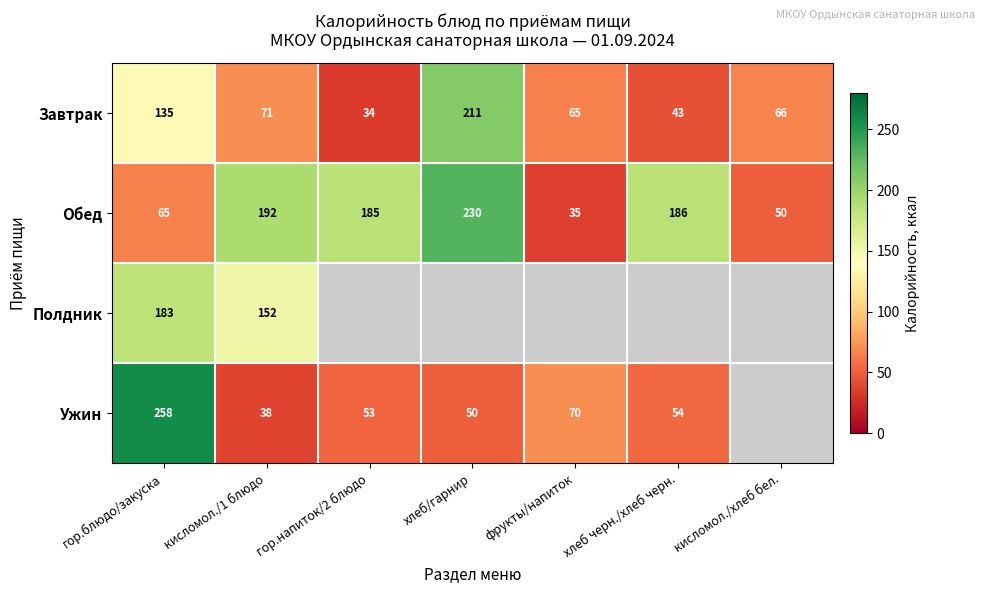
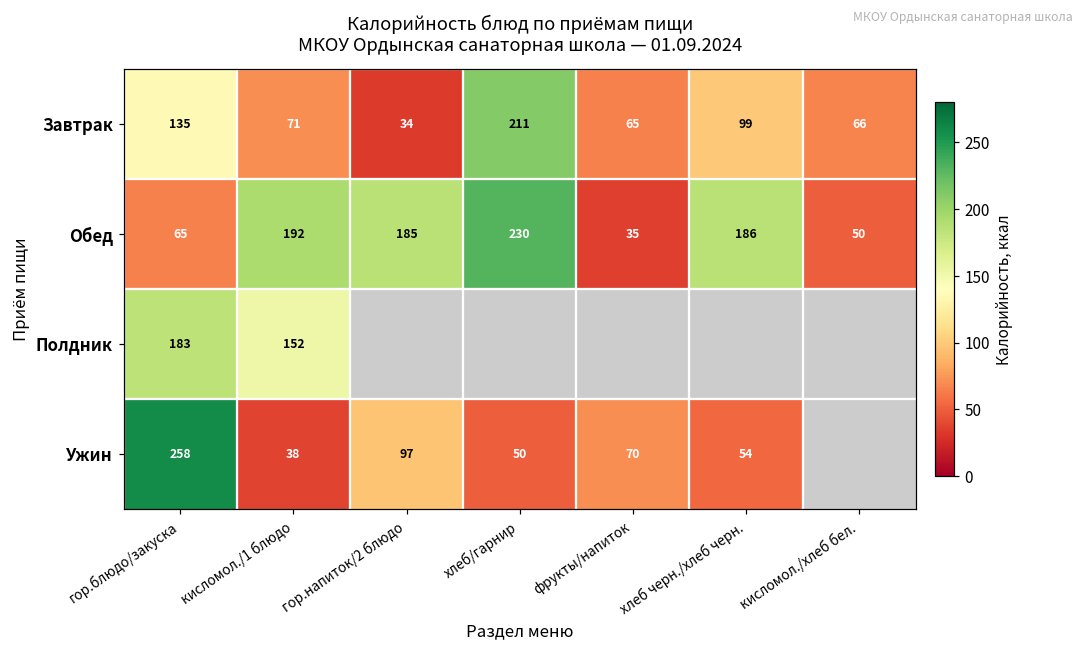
Завтрак, хлеб черн./хлеб черн.: 43 -> 99
Ужин, гор.напиток/2 блюдо: 53 -> 97
